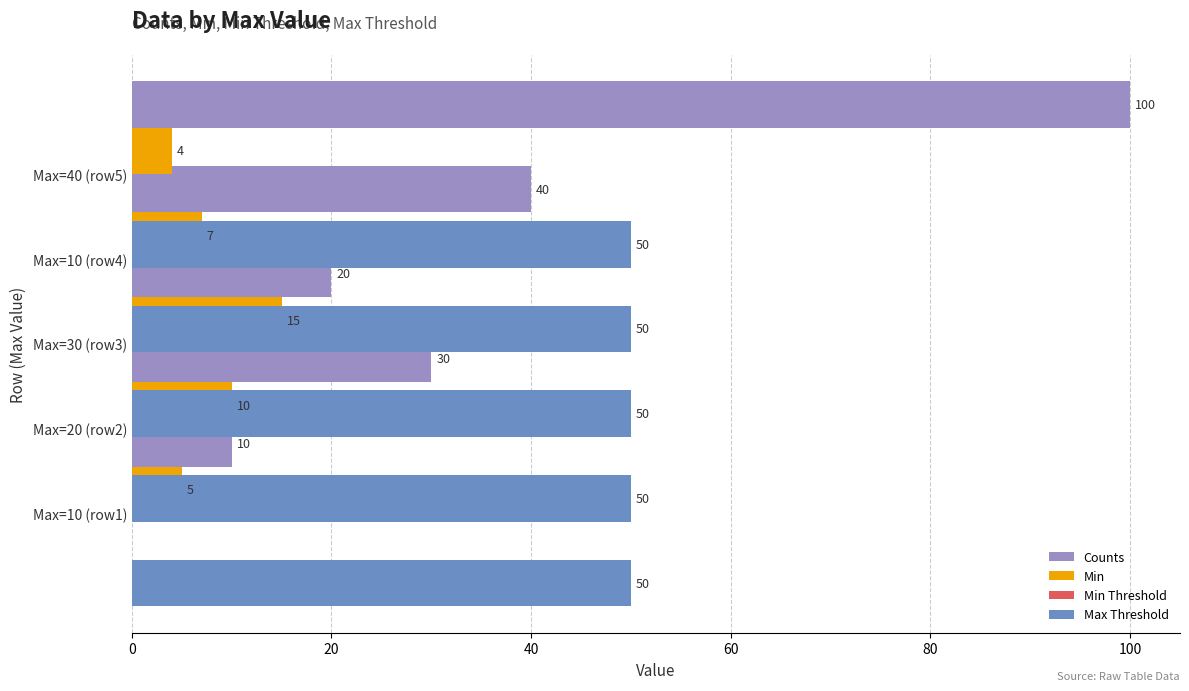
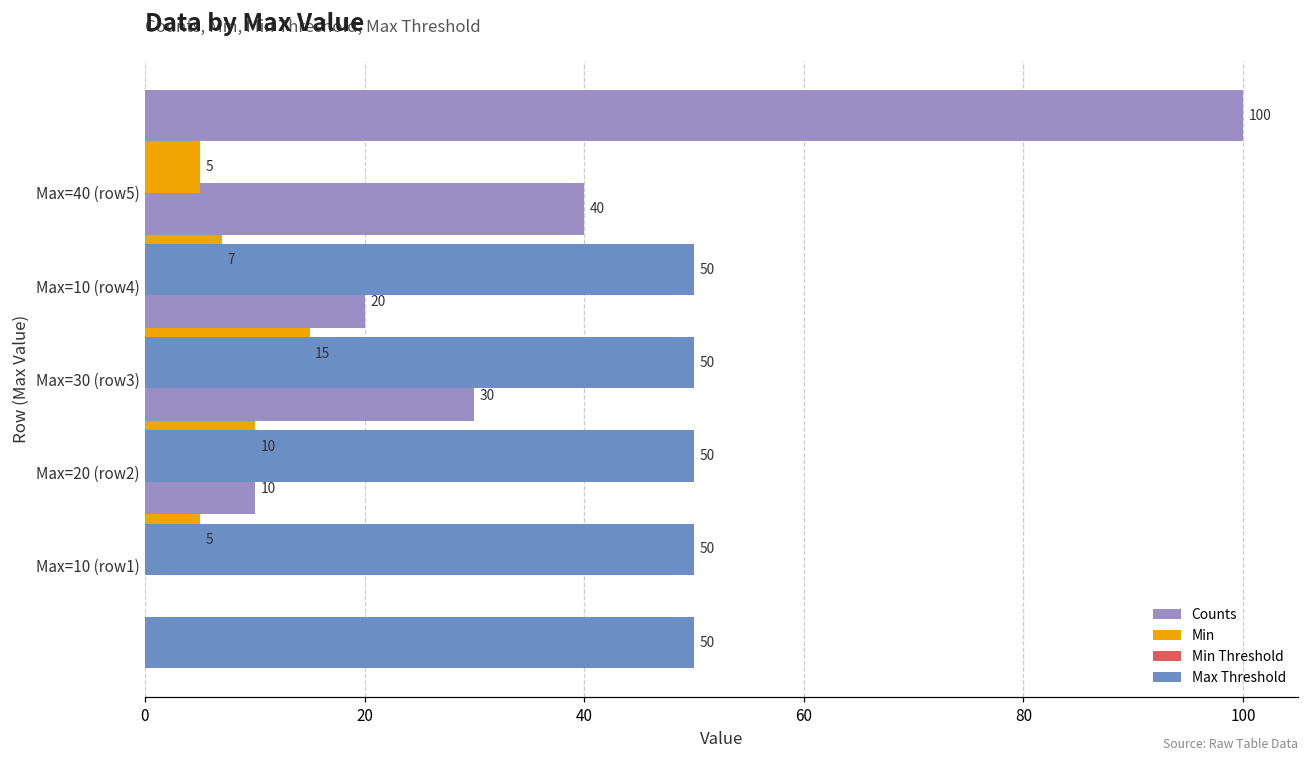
Min, Max=40 (row5): 4 -> 5
